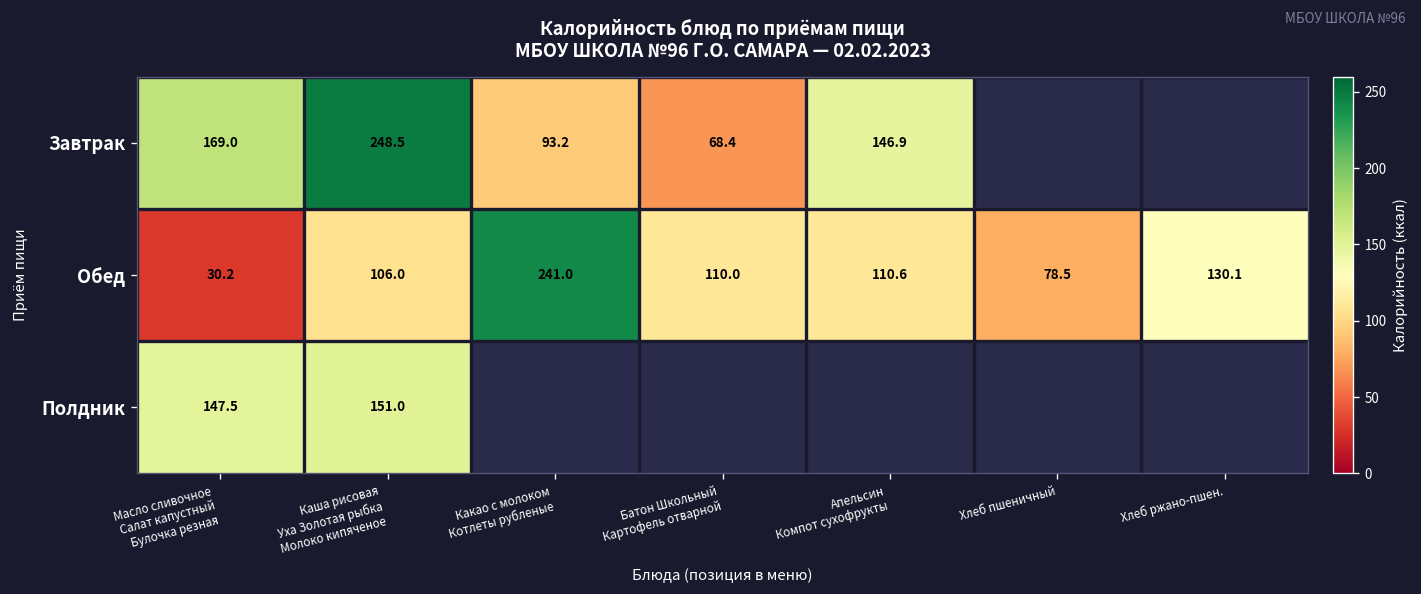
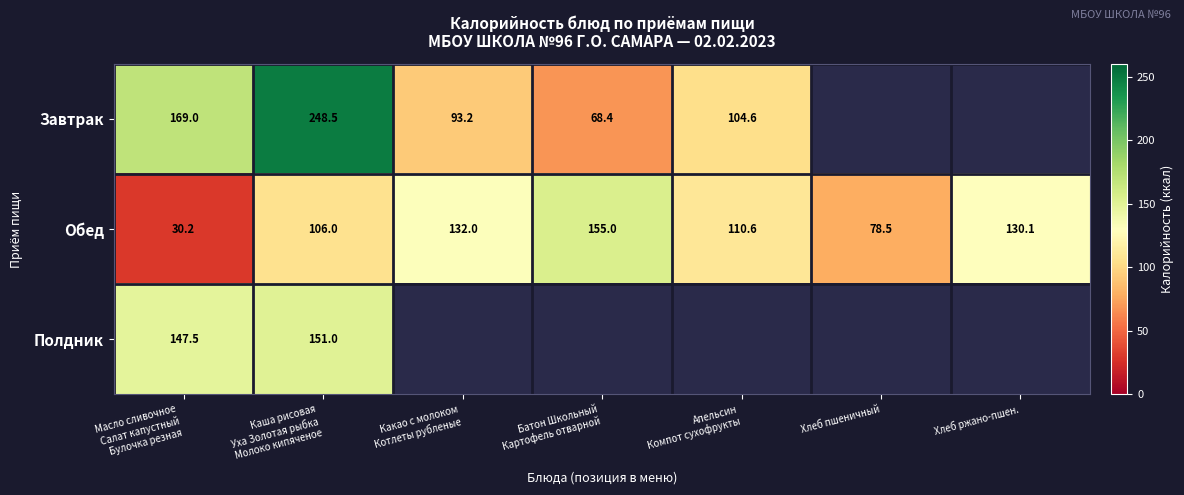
Завтрак, Апельсин Компот сухофрукты: 146.9 -> 104.6
Обед, Какао с молоком Котлеты рубленые: 241.0 -> 132.0
Обед, Батон Школьный Картофель отварной: 110.0 -> 155.0
